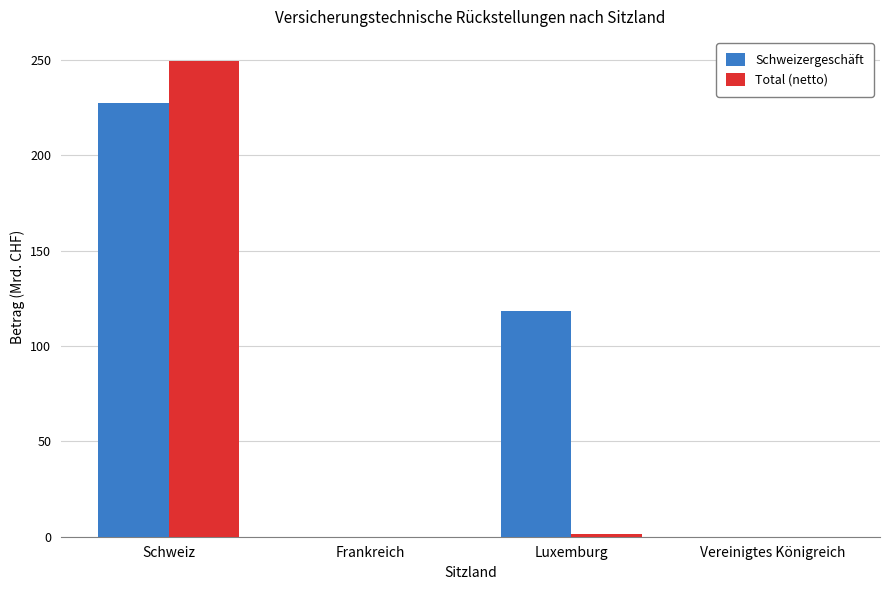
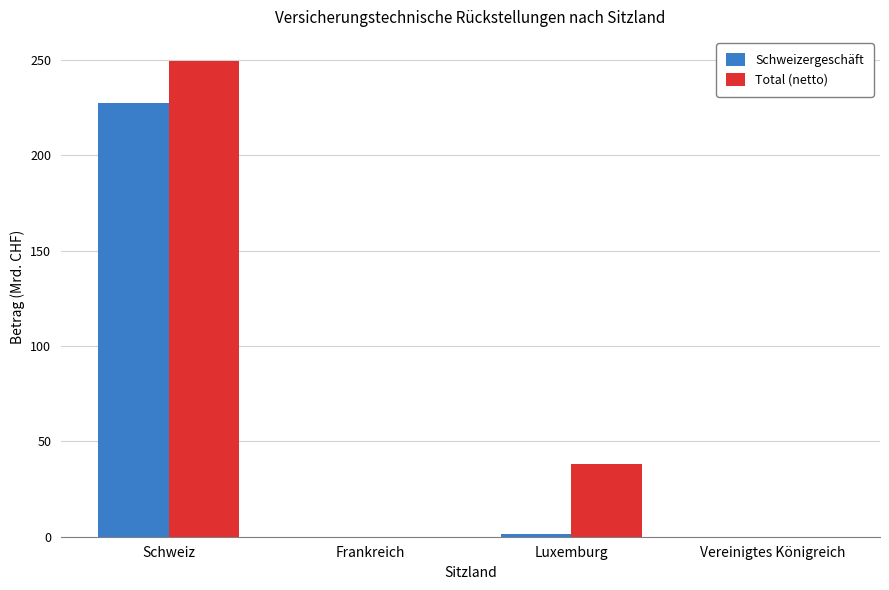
Schweizergeschäft, Luxemburg: 118 -> 2
Total (netto), Luxemburg: 2 -> 38
